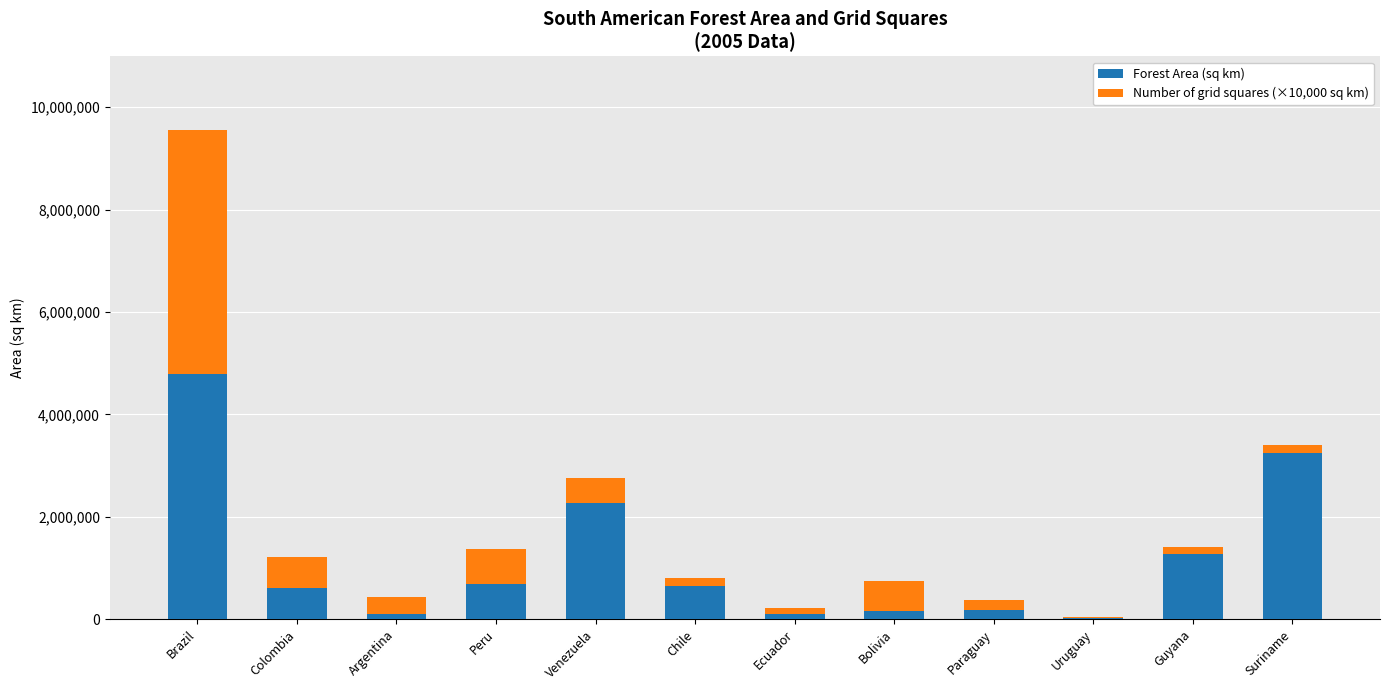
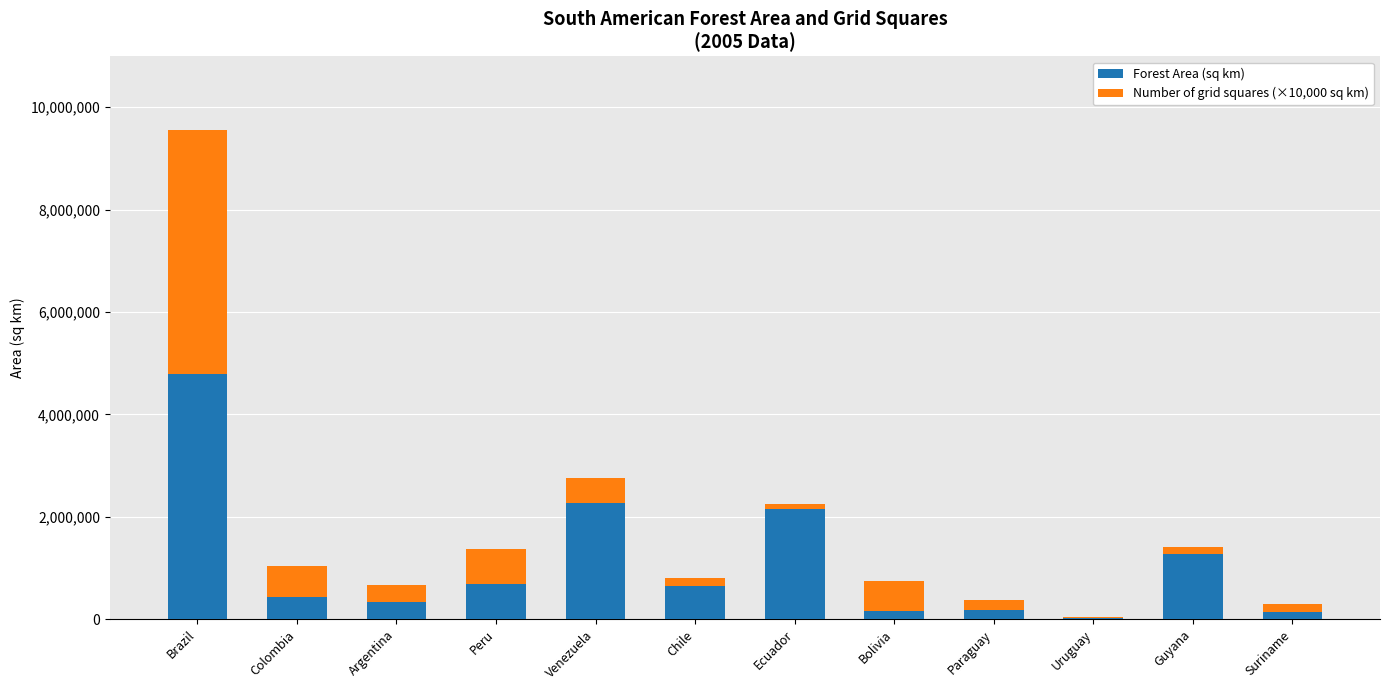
Forest Area (sq km), Colombia: 600,000 -> 400,000
Forest Area (sq km), Argentina: 100,000 -> 300,000
Forest Area (sq km), Ecuador: 100,000 -> 2,100,000
Forest Area (sq km), Suriname: 3,200,000 -> 100,000
